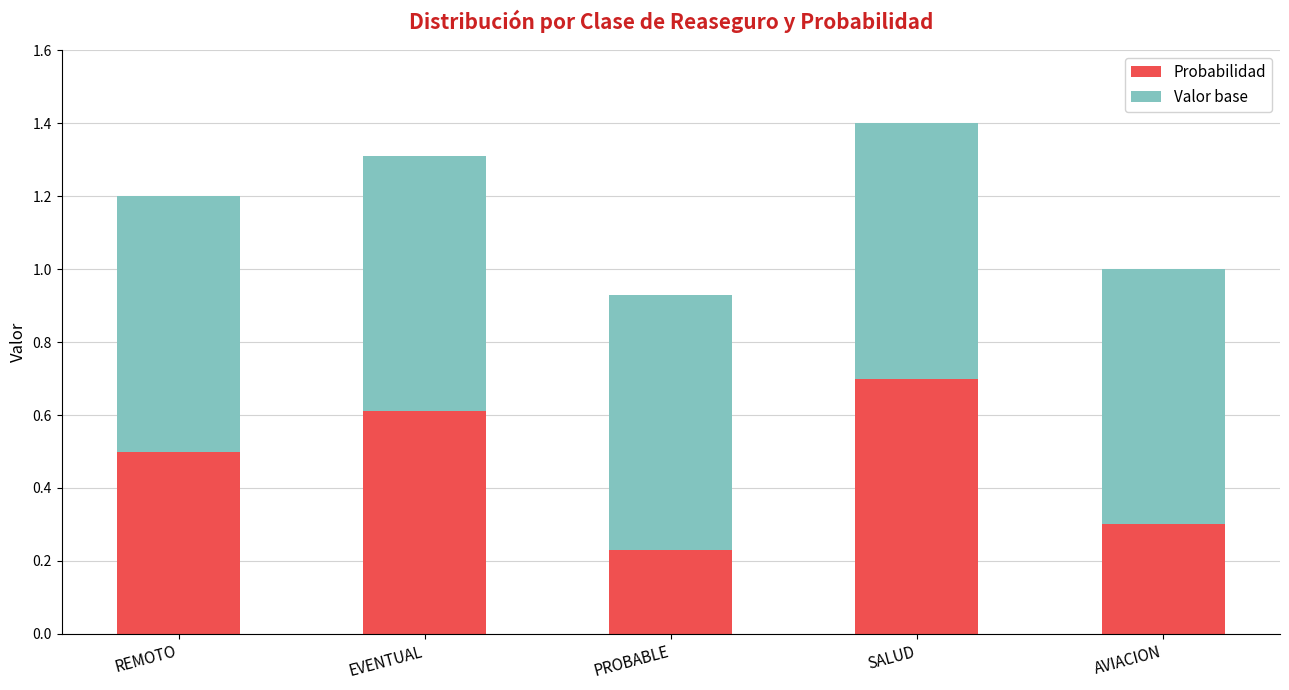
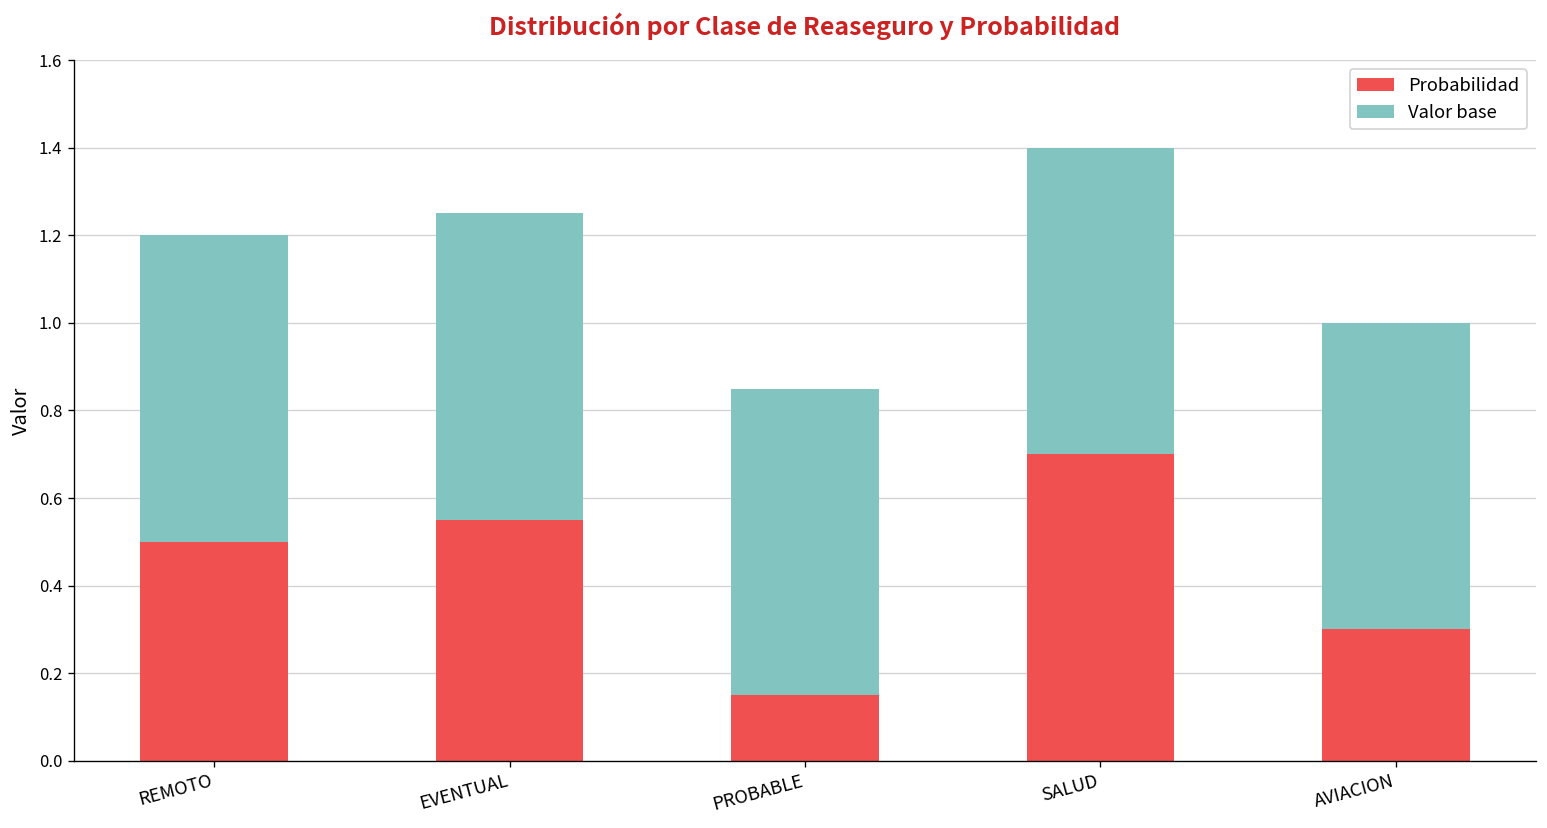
Probabilidad, EVENTUAL: 0.61 -> 0.55
Probabilidad, PROBABLE: 0.23 -> 0.15
